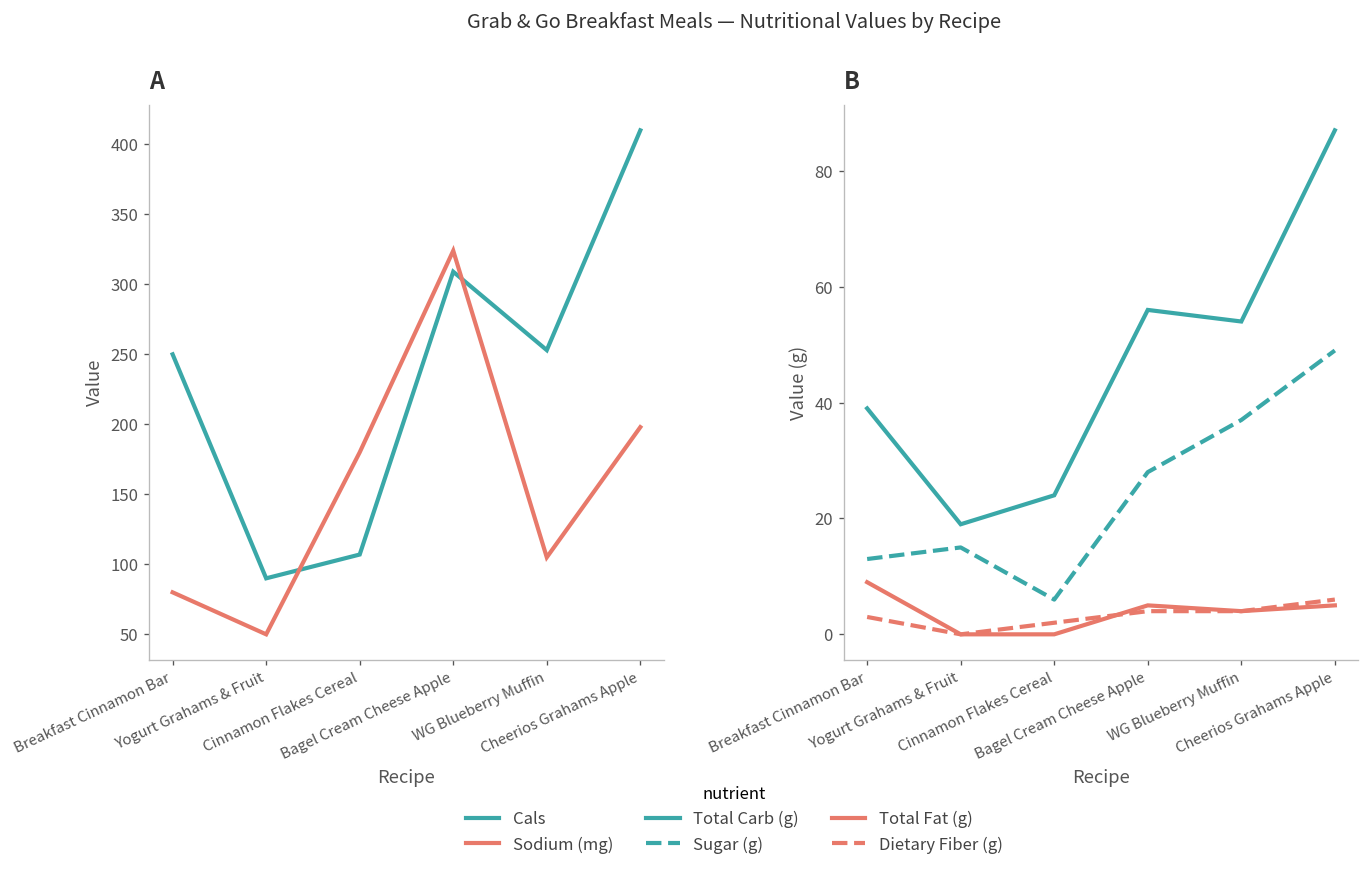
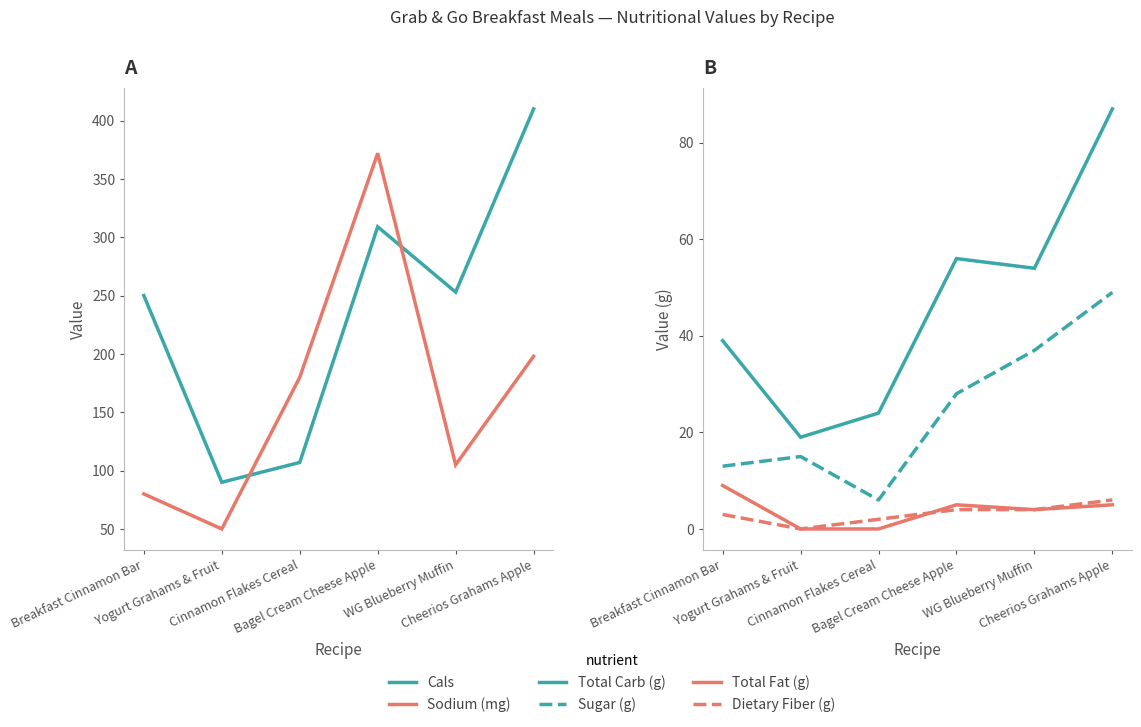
A, Sodium (mg), Bagel Cream Cheese Apple: 324 -> 372
